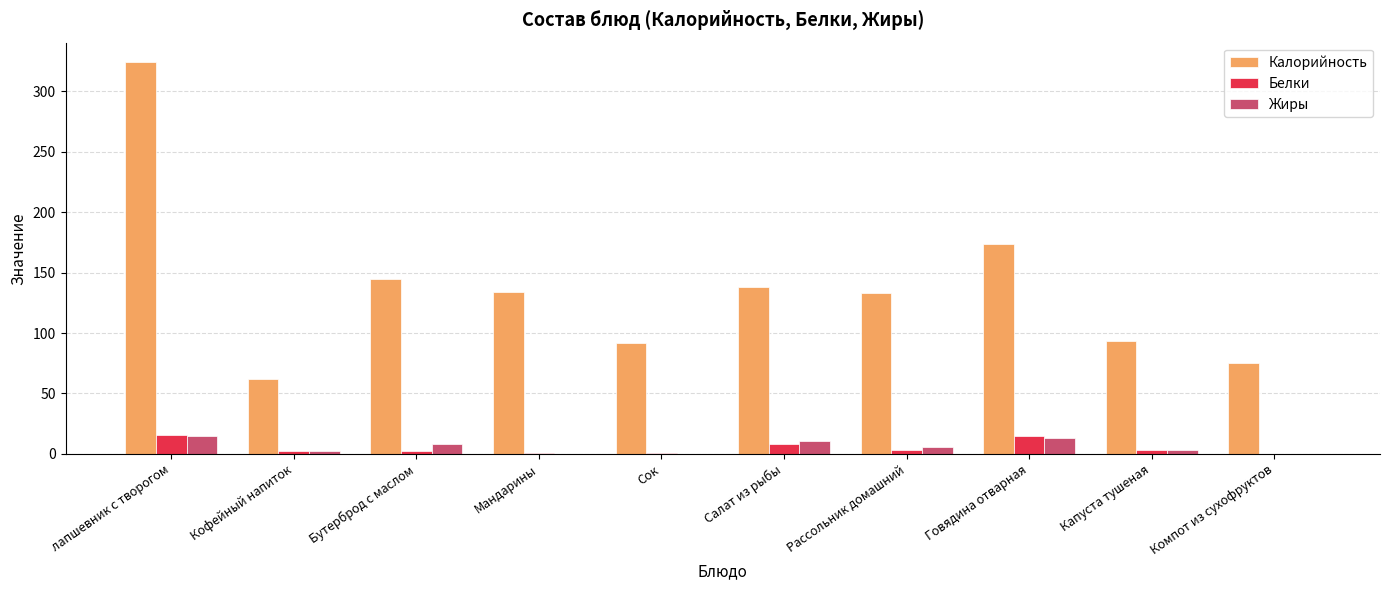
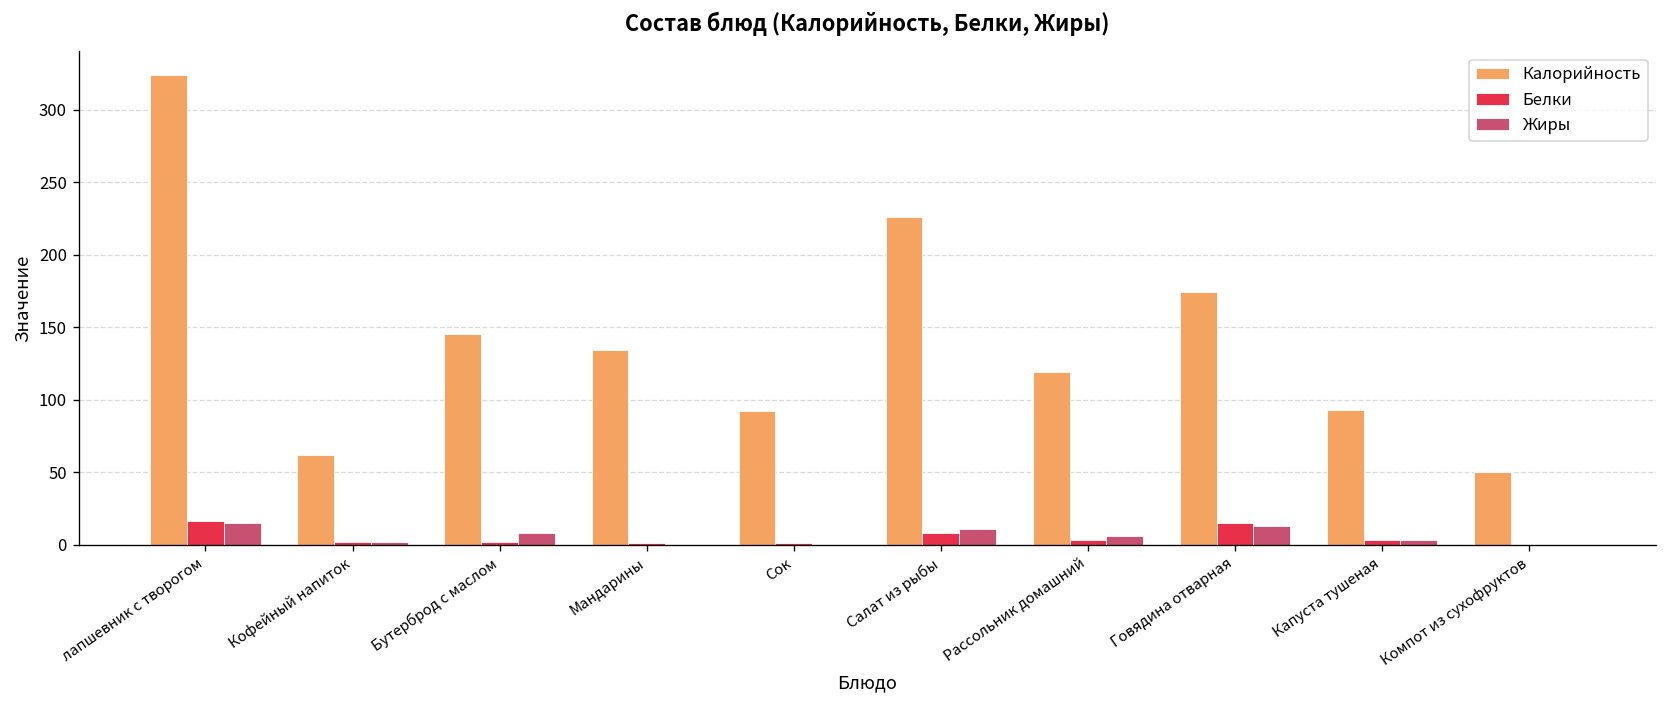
Калорийность, Салат из рыбы: 138 -> 226
Калорийность, Рассольник домашний: 133 -> 119
Калорийность, Компот из сухофруктов: 75 -> 50
